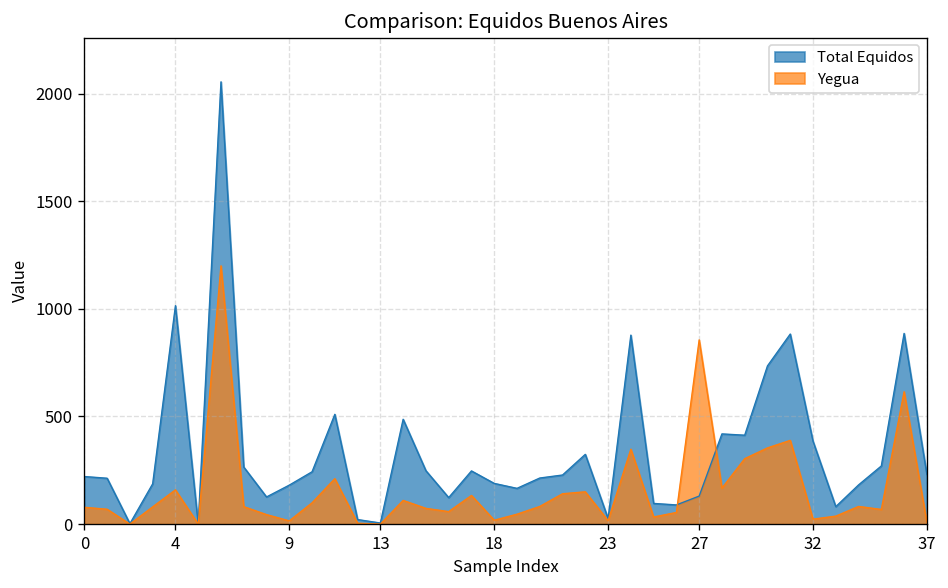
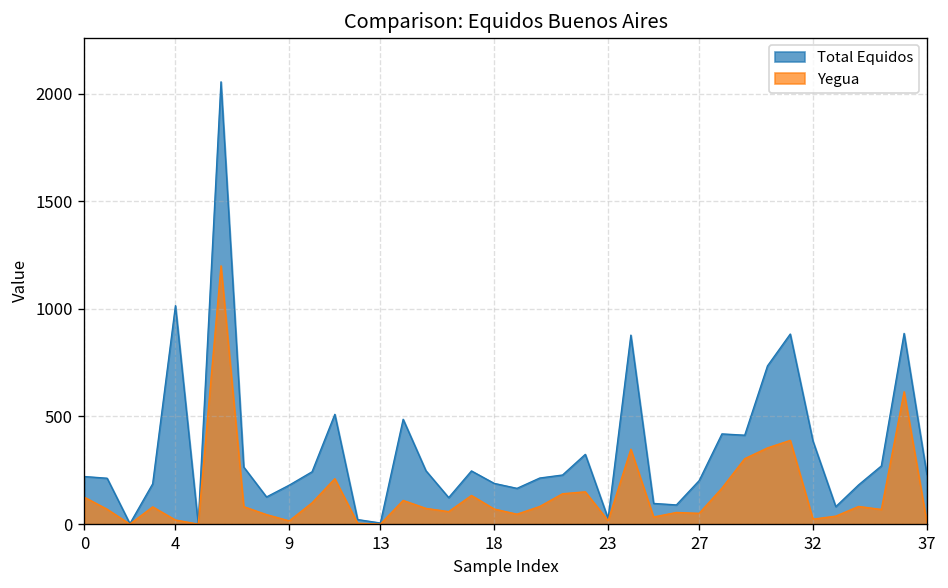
Yegua, 0: 80 -> 130
Yegua, 4: 160 -> 20
Yegua, 18: 20 -> 70
Total Equidos, 27: 130 -> 200
Yegua, 27: 860 -> 50
